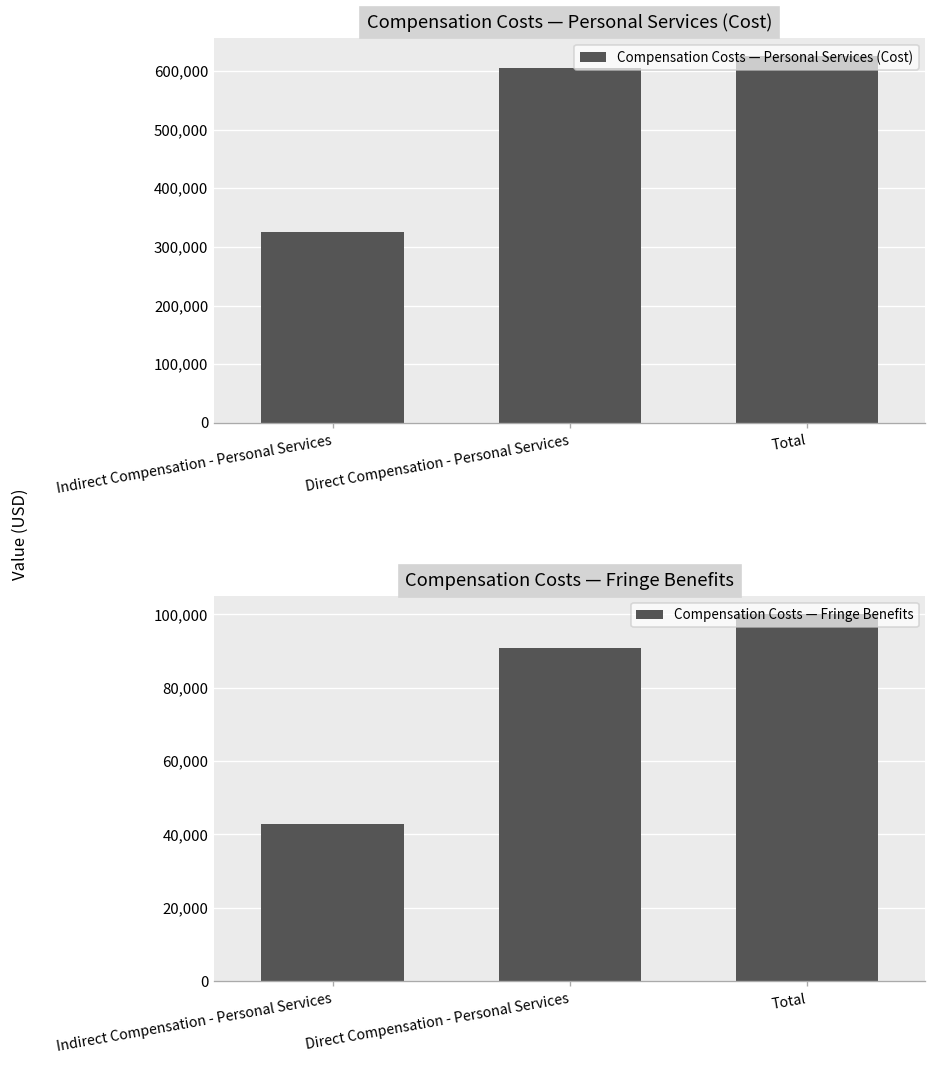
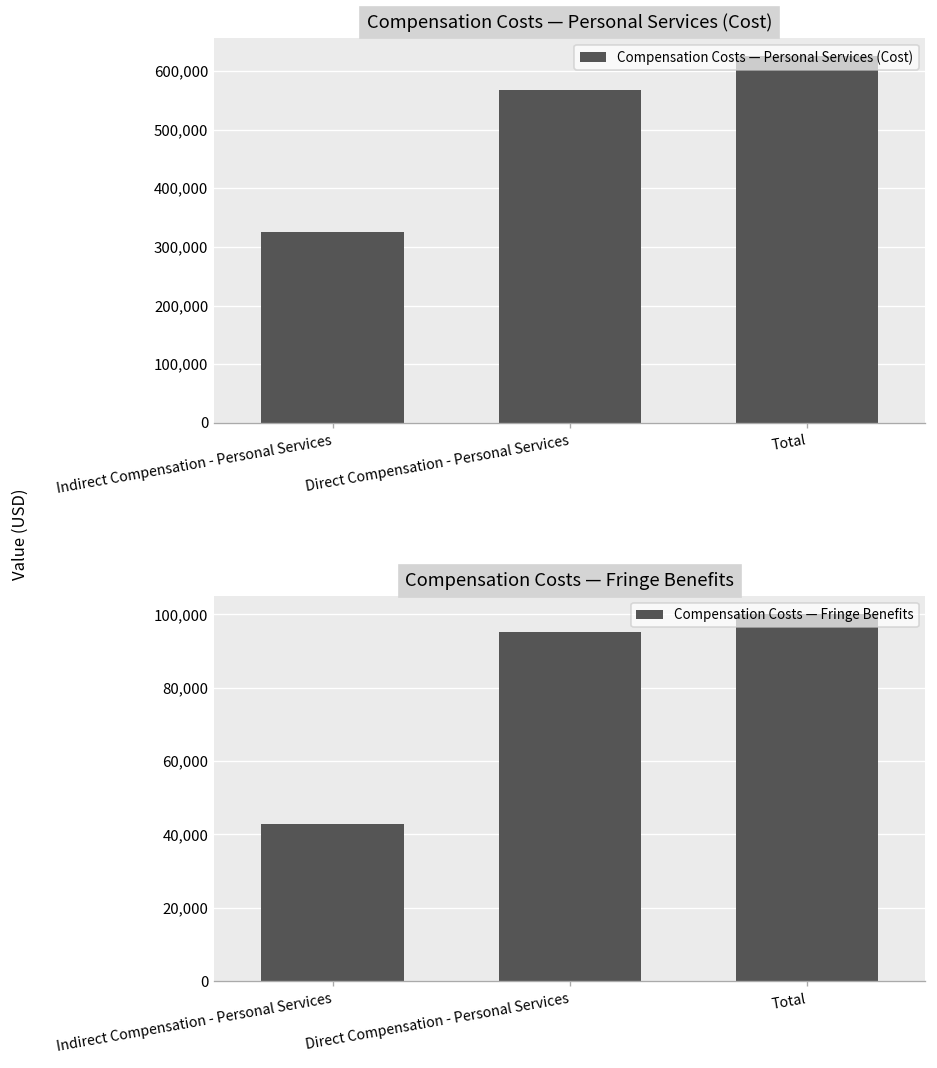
Compensation Costs — Personal Services (Cost), Direct Compensation - Personal Services: 600,000 -> 570,000
Compensation Costs — Fringe Benefits, Direct Compensation - Personal Services: 91,000 -> 95,000
